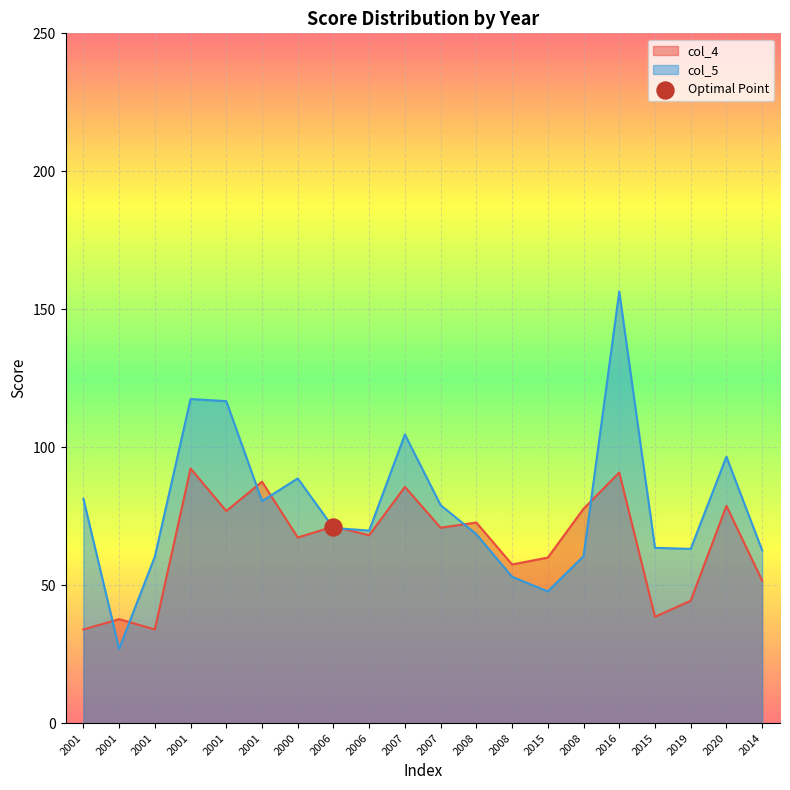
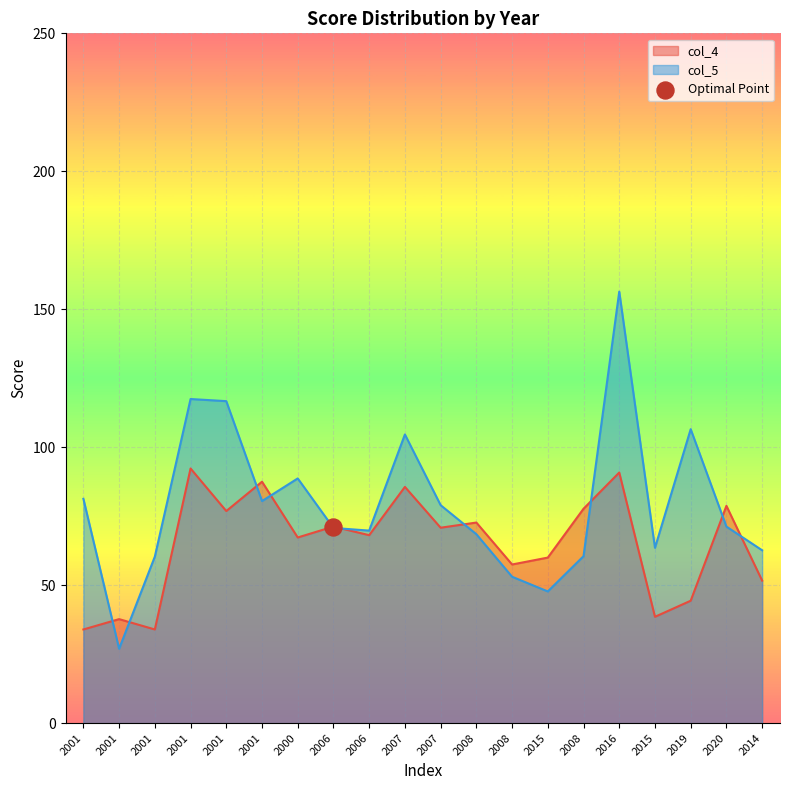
col_5, 2019: 63 -> 107
col_5, 2020: 97 -> 71
